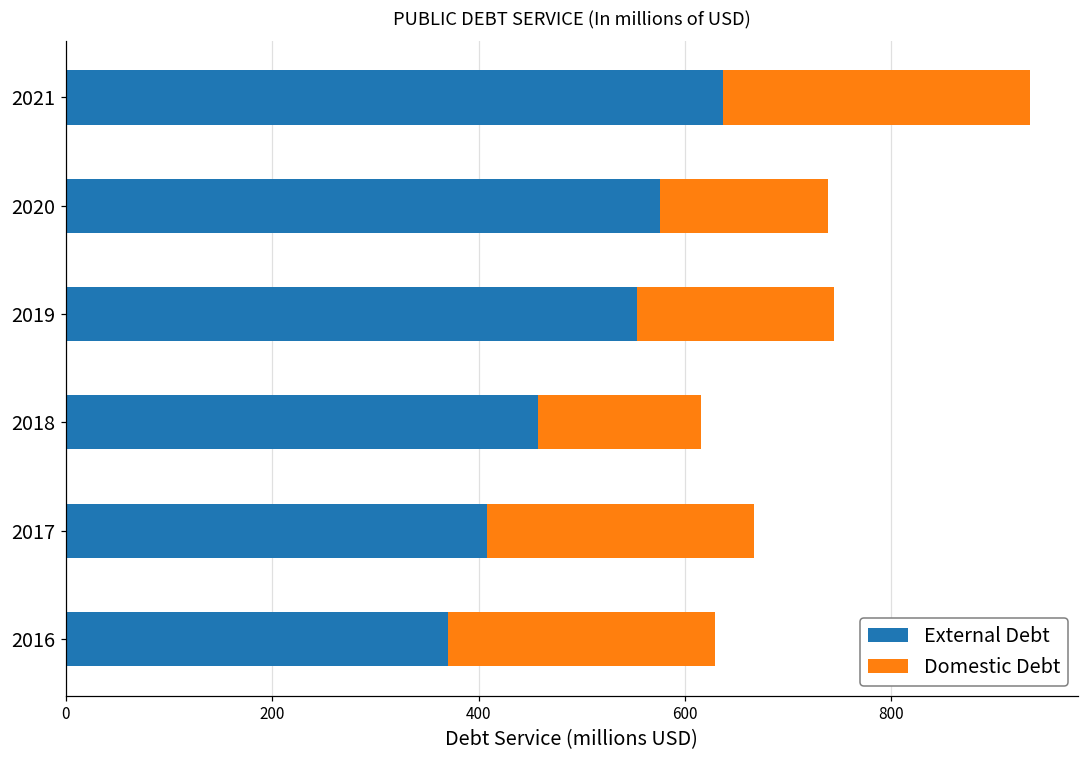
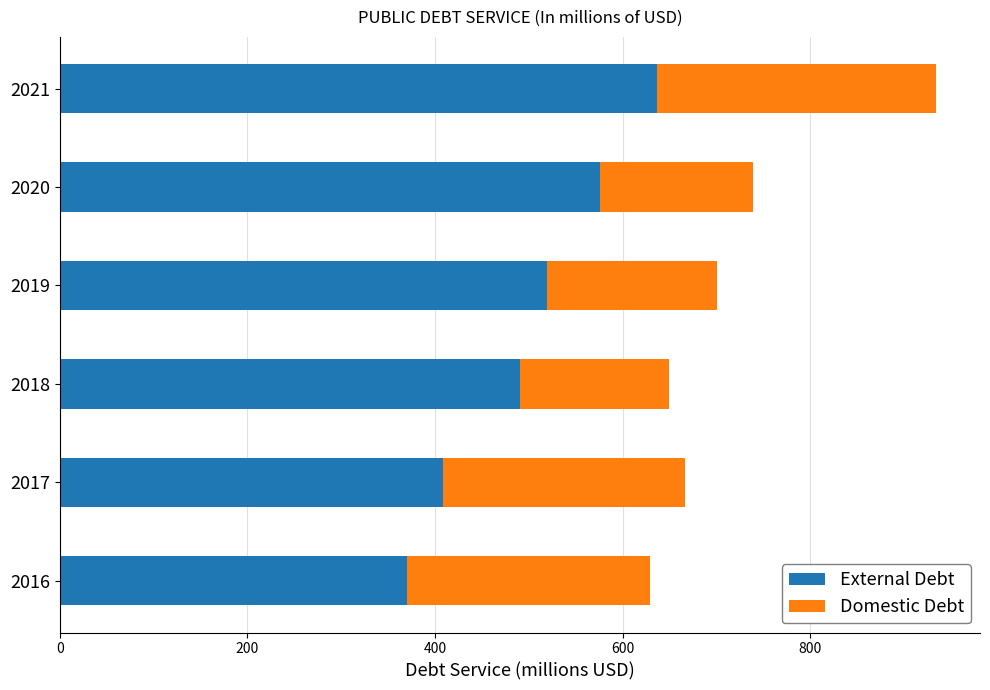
External Debt, 2019: 550 -> 520
Domestic Debt, 2019: 190 -> 180
External Debt, 2018: 460 -> 490
